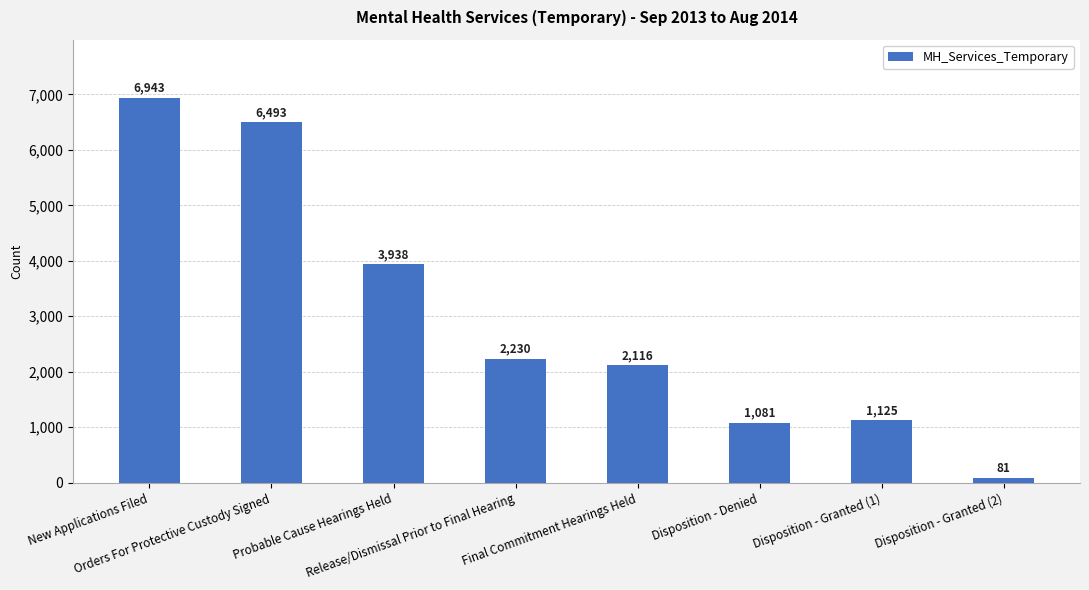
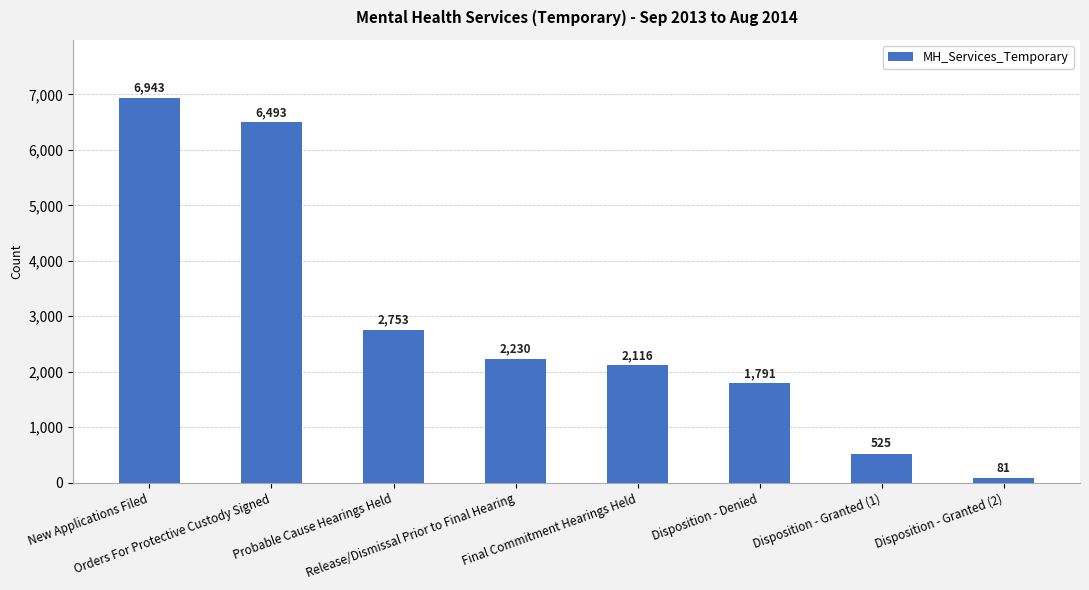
Probable Cause Hearings Held: 3,938 -> 2,753
Disposition - Denied: 1,081 -> 1,791
Disposition - Granted (1): 1,125 -> 525
